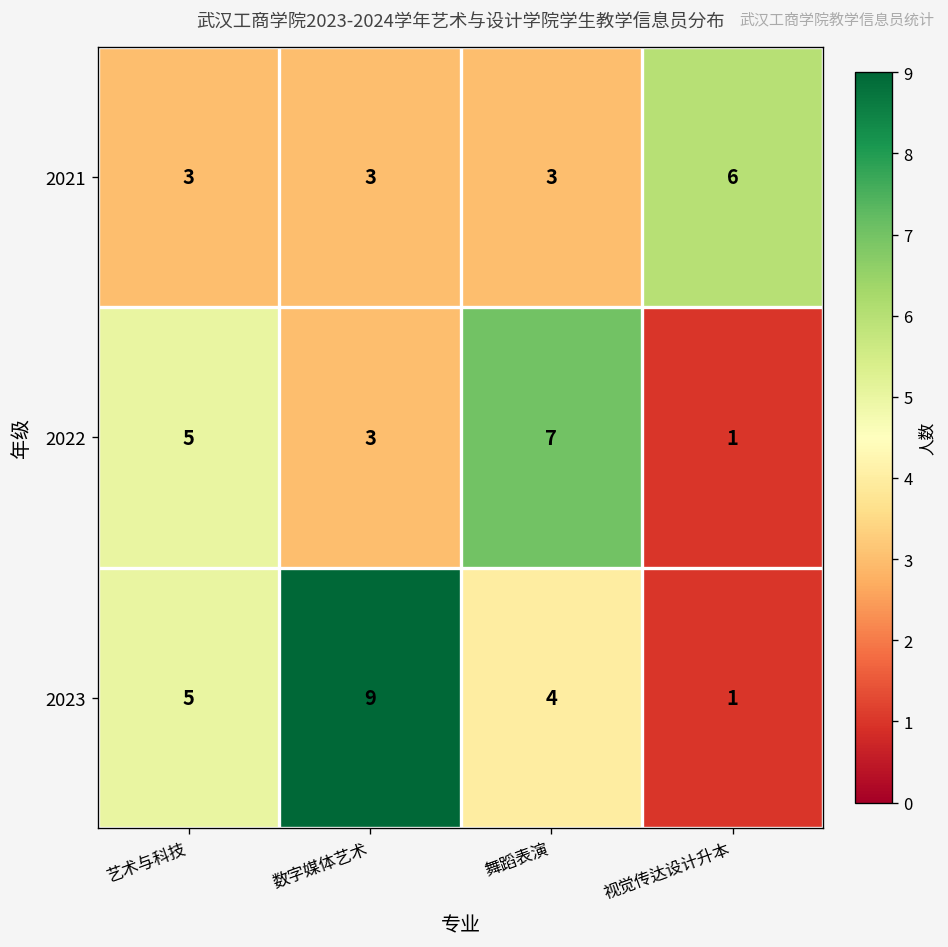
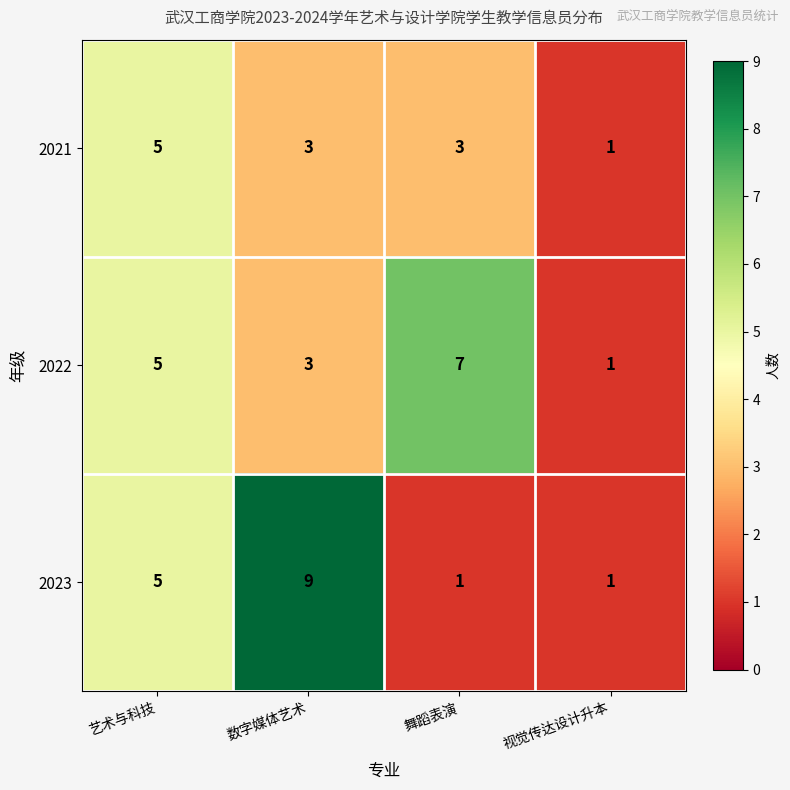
2021, 艺术与科技: 3 -> 5
2021, 视觉传达设计升本: 6 -> 1
2023, 舞蹈表演: 4 -> 1
